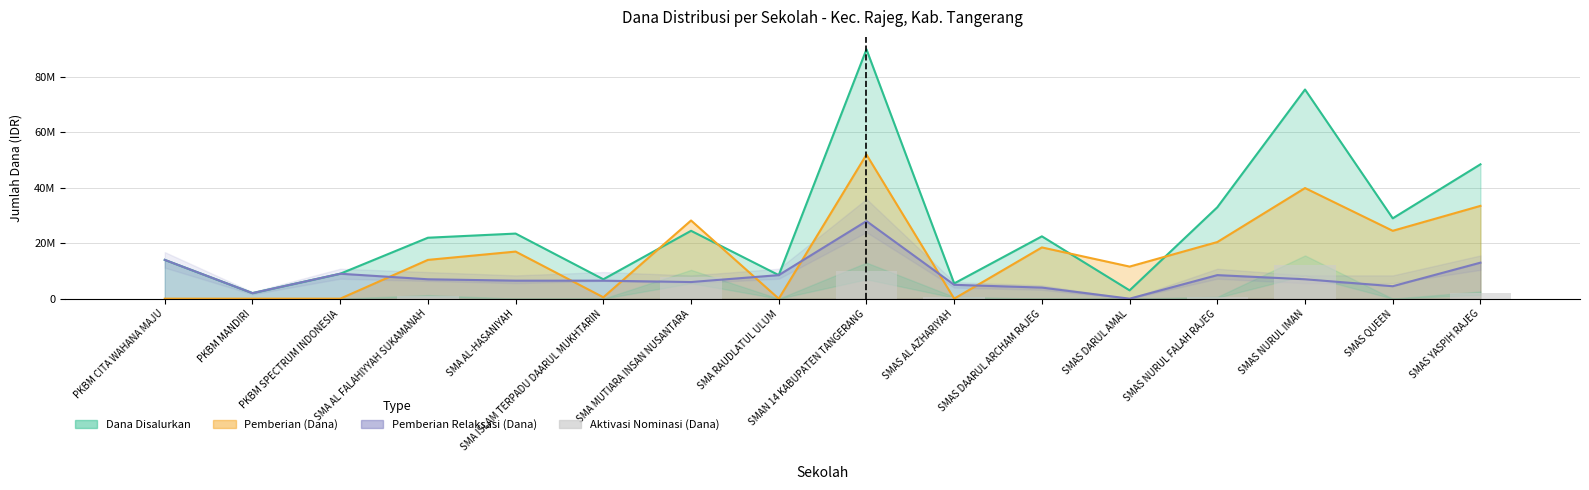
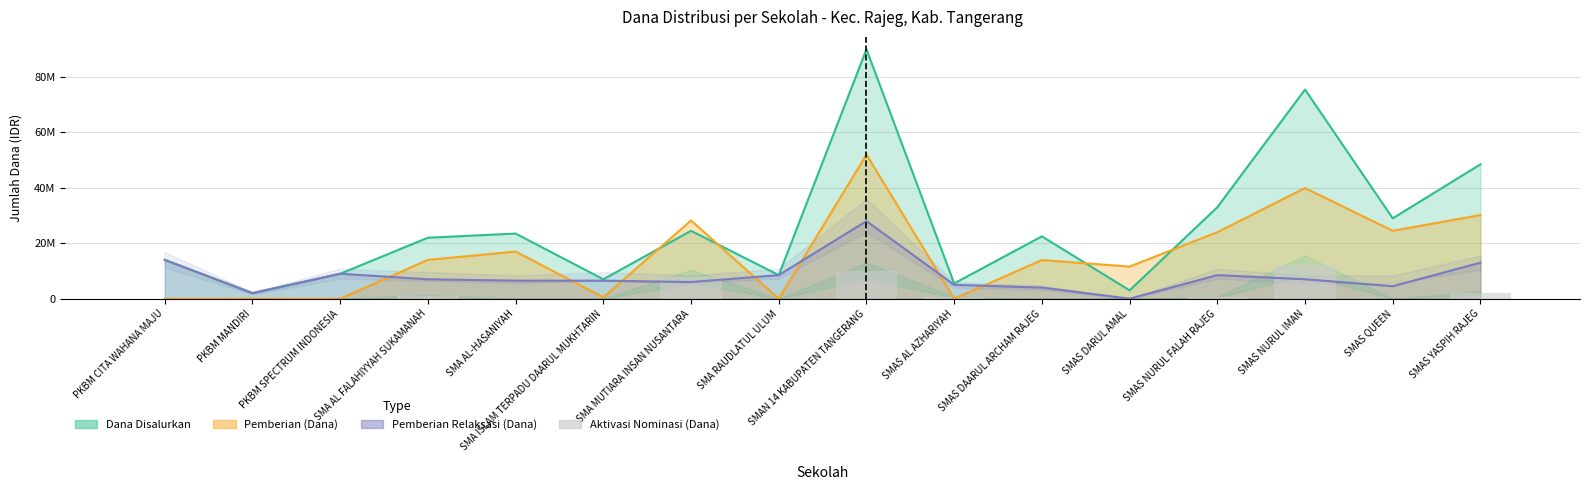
Pemberian (Dana), SMAS DAARUL ARCHAM RAJEG: 19000000 -> 14000000
Pemberian (Dana), SMAS NURUL FALAH RAJEG: 20000000 -> 24000000
Pemberian (Dana), SMAS YASPIH RAJEG: 34000000 -> 30000000
